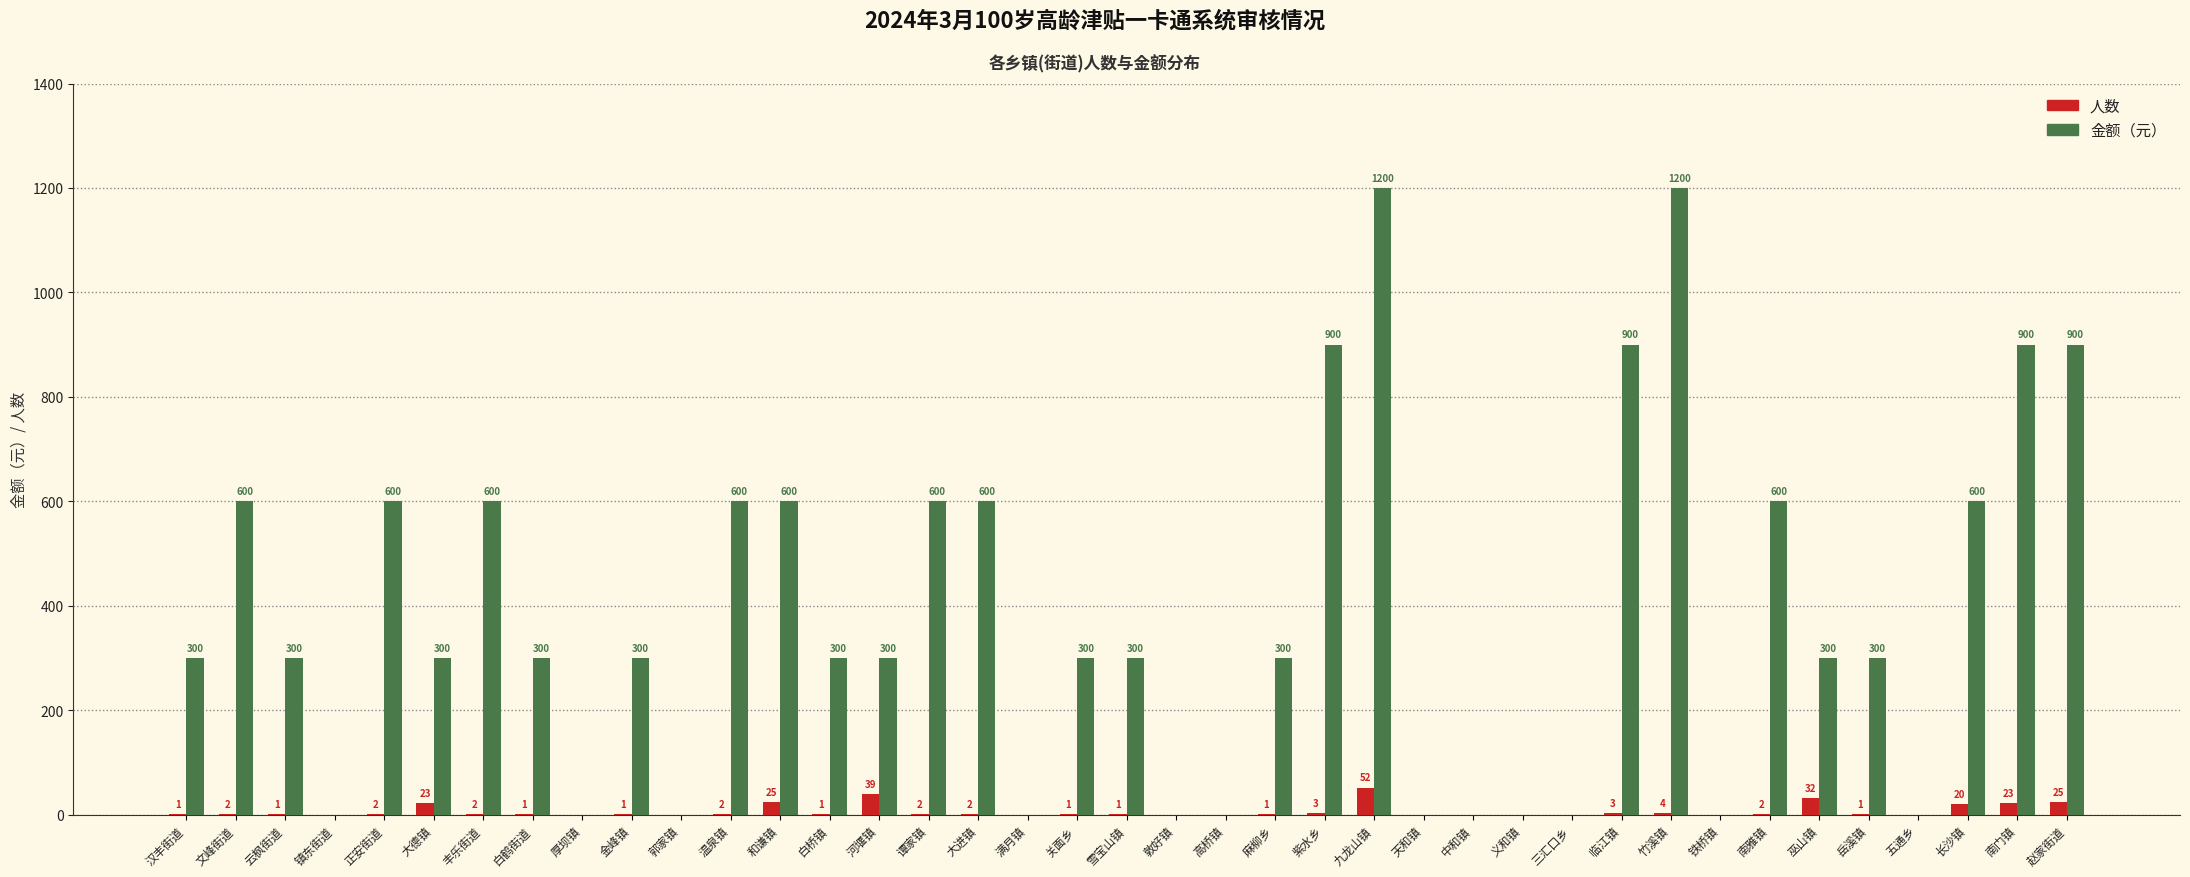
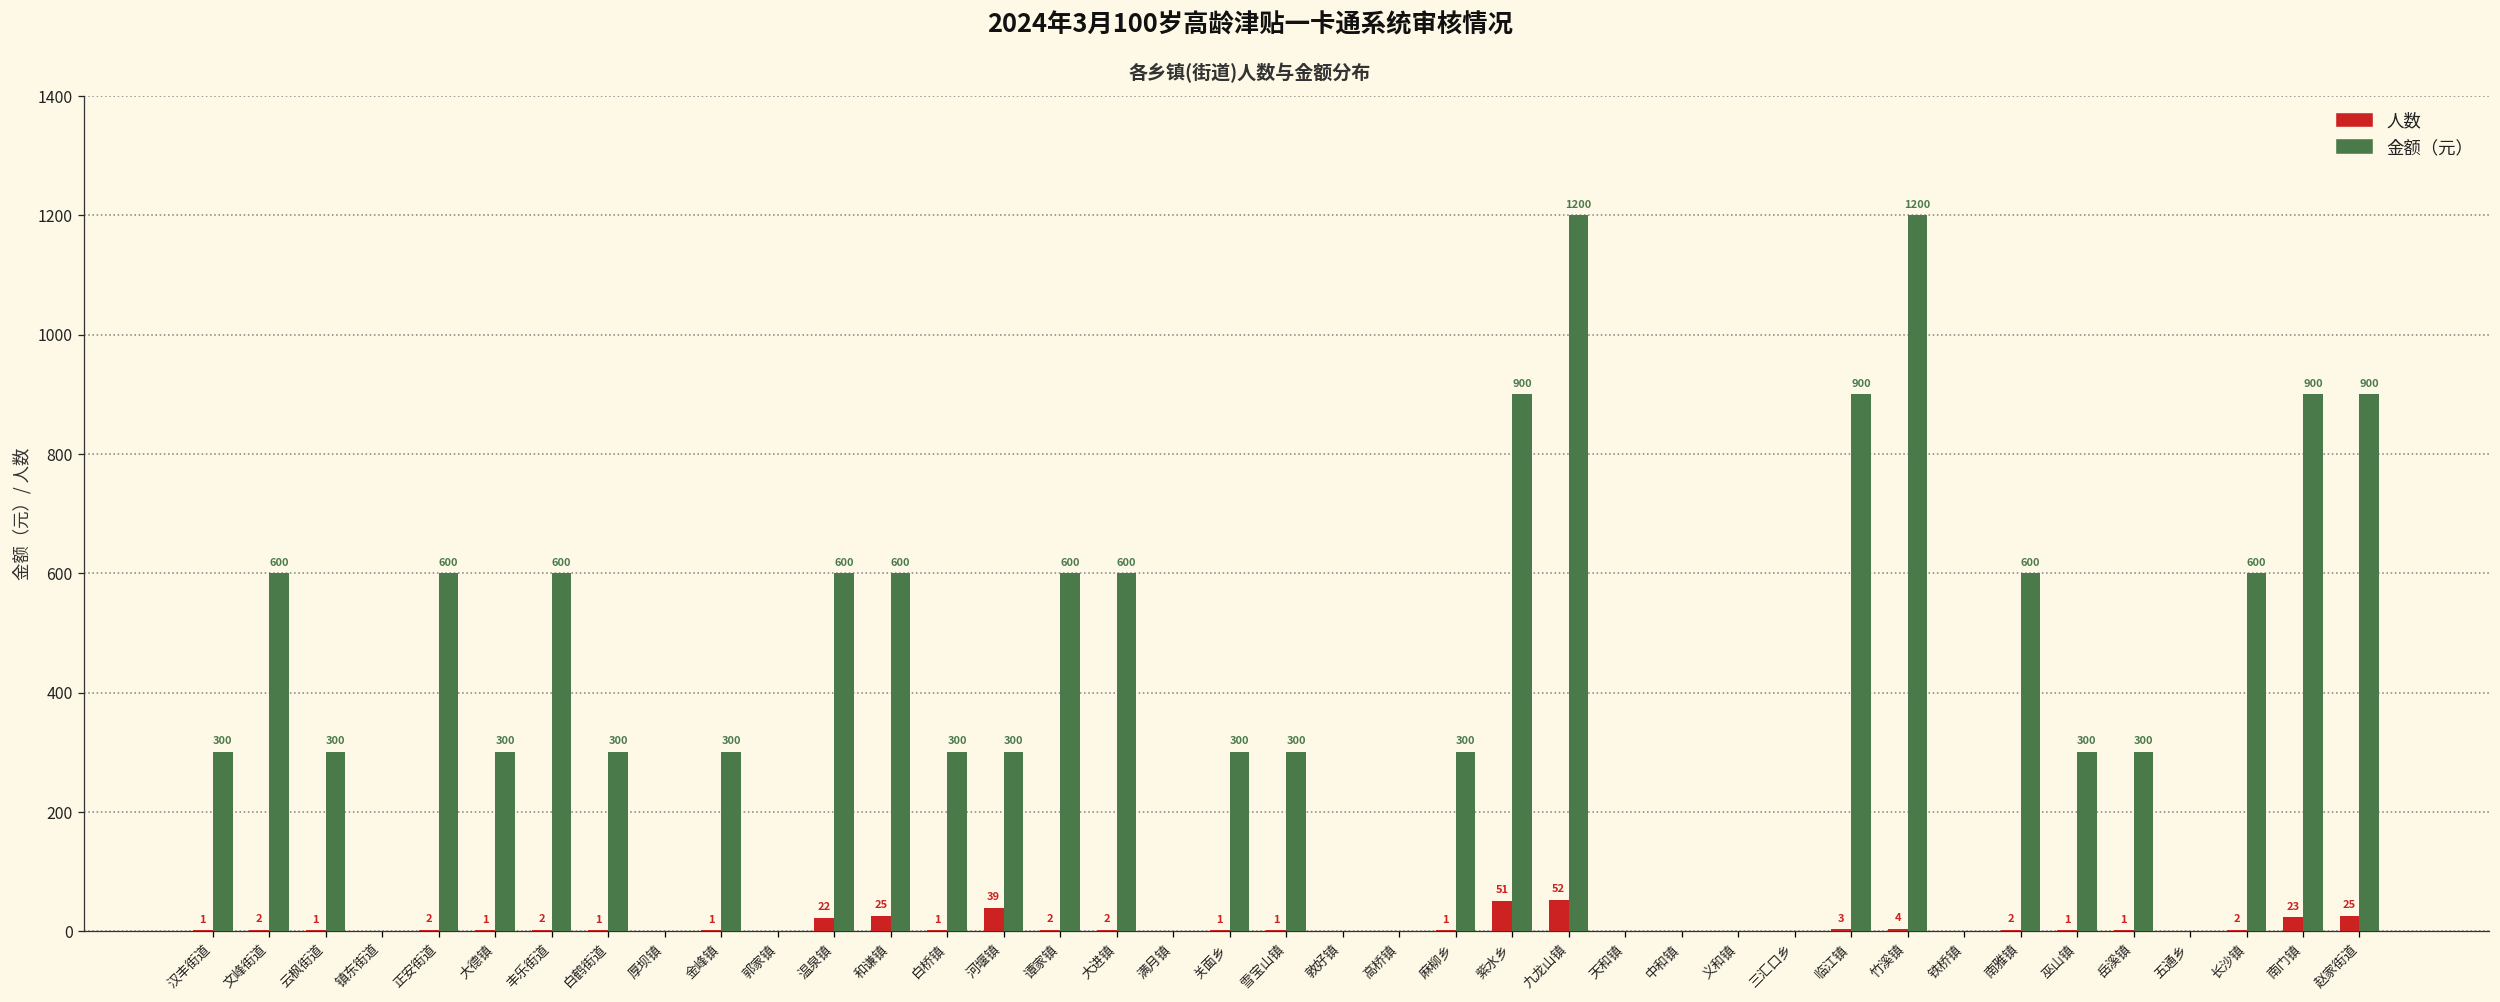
人数, 大德镇: 23 -> 1
人数, 温泉镇: 2 -> 22
人数, 紫水乡: 3 -> 51
人数, 巫山镇: 32 -> 1
人数, 长沙镇: 20 -> 2
